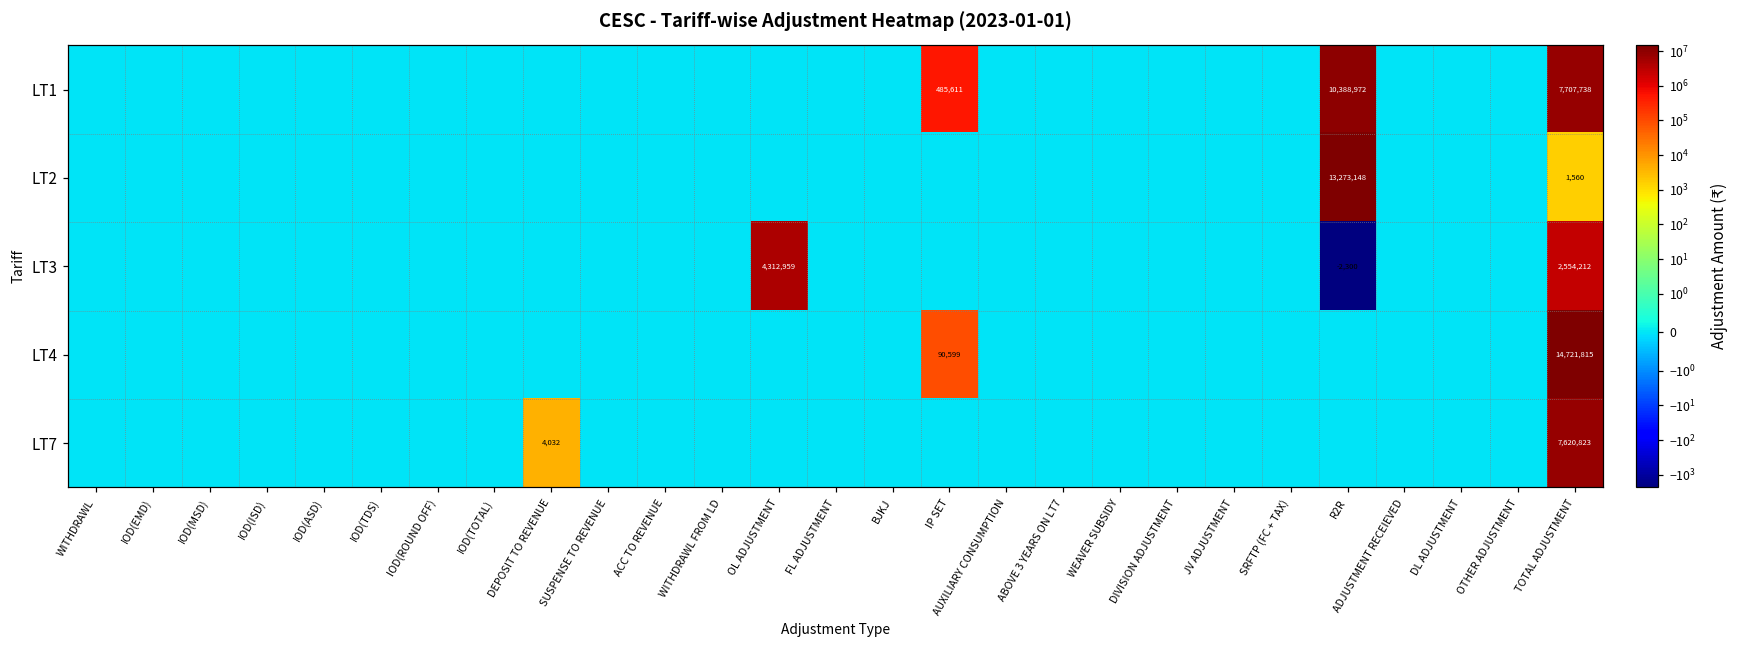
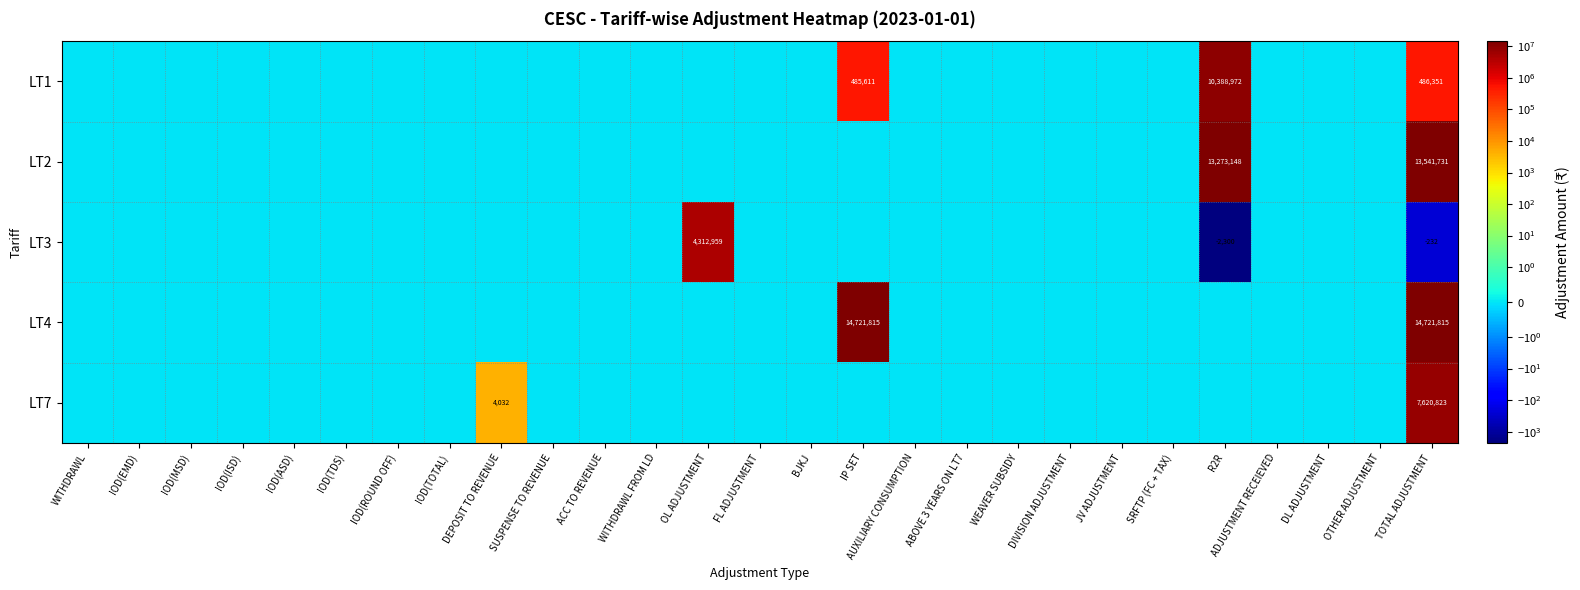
LT1, TOTAL ADJUSTMENT: 7,707,738 -> 486,351
LT2, TOTAL ADJUSTMENT: 1,560 -> 13,541,731
LT3, TOTAL ADJUSTMENT: 2,554,212 -> -232
LT4, IP SET: 90,599 -> 14,721,815
